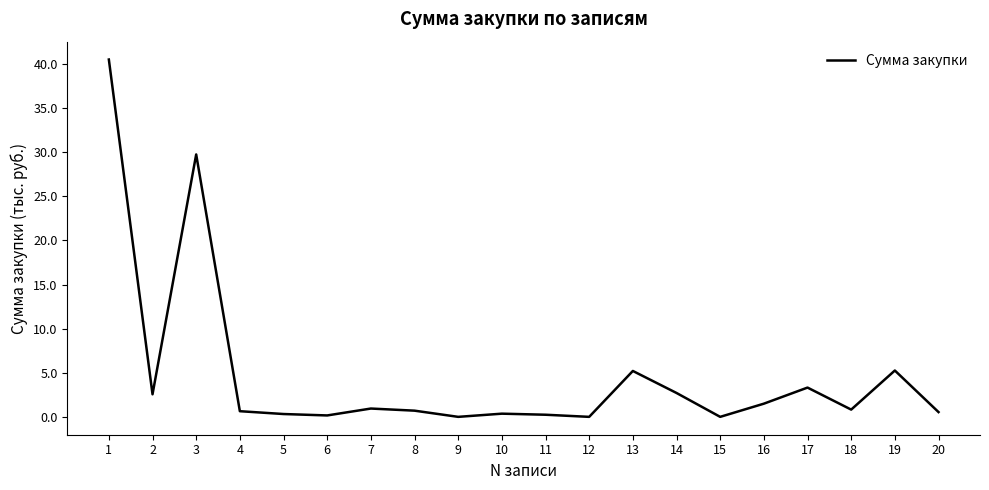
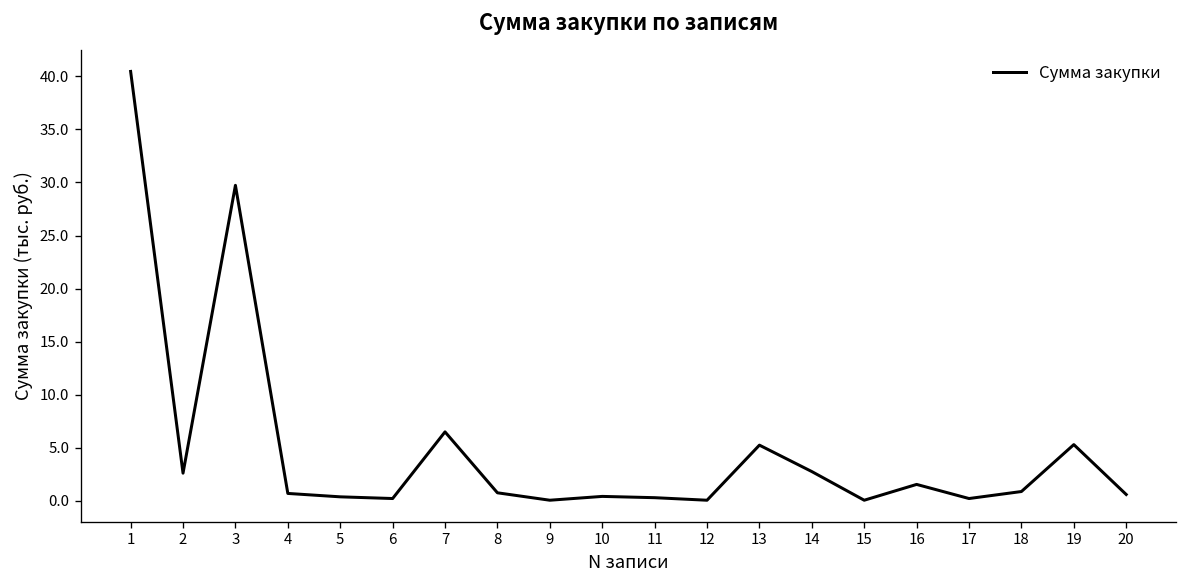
7: 1 -> 7
17: 3 -> 0
